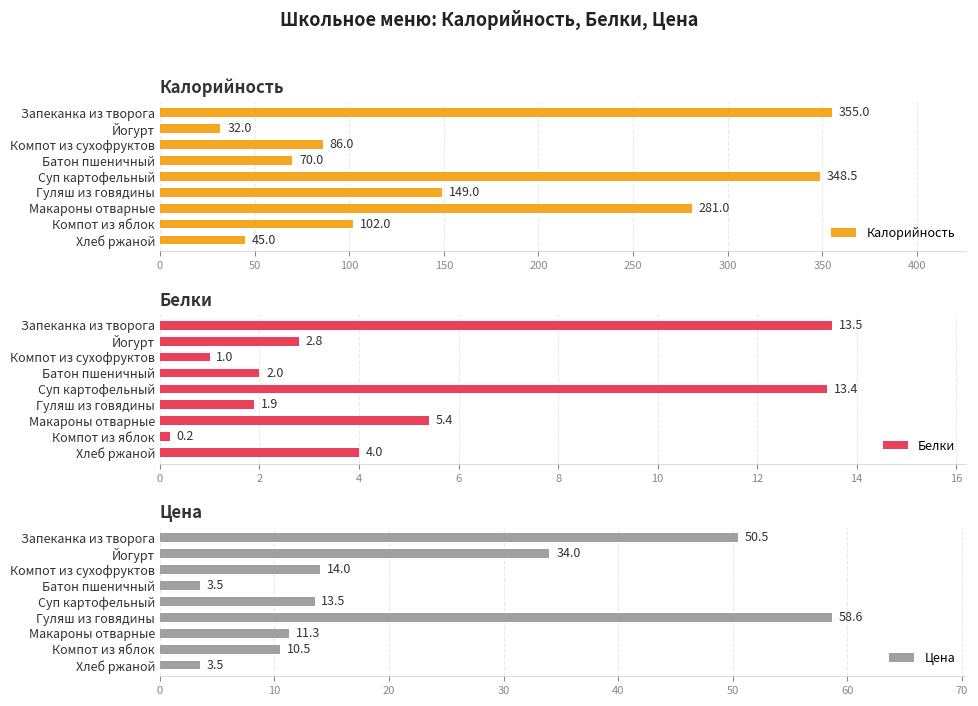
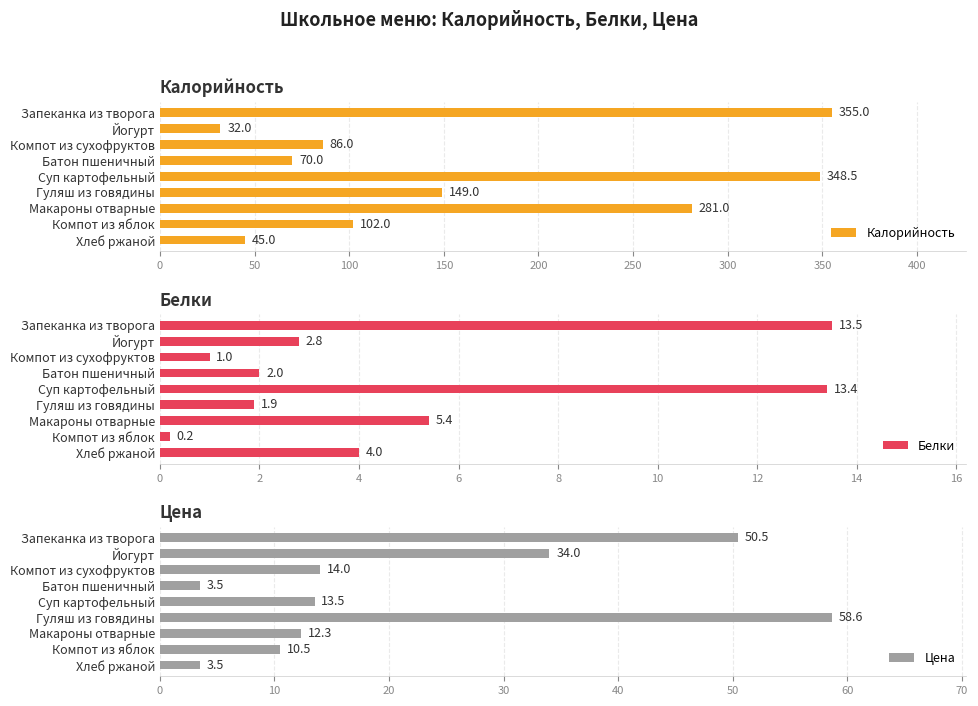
Цена, Макароны отварные: 11.3 -> 12.3
